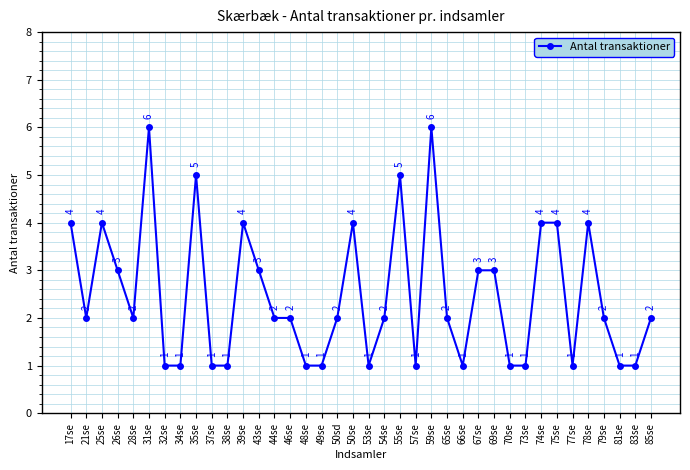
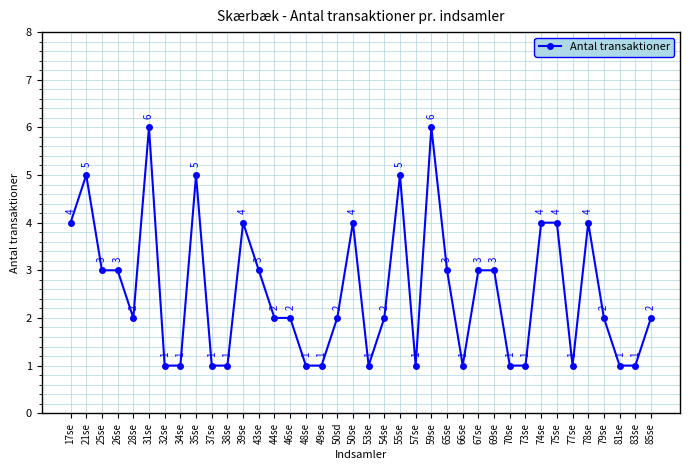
21se: 2 -> 5
25se: 4 -> 3
65se: 2 -> 3
